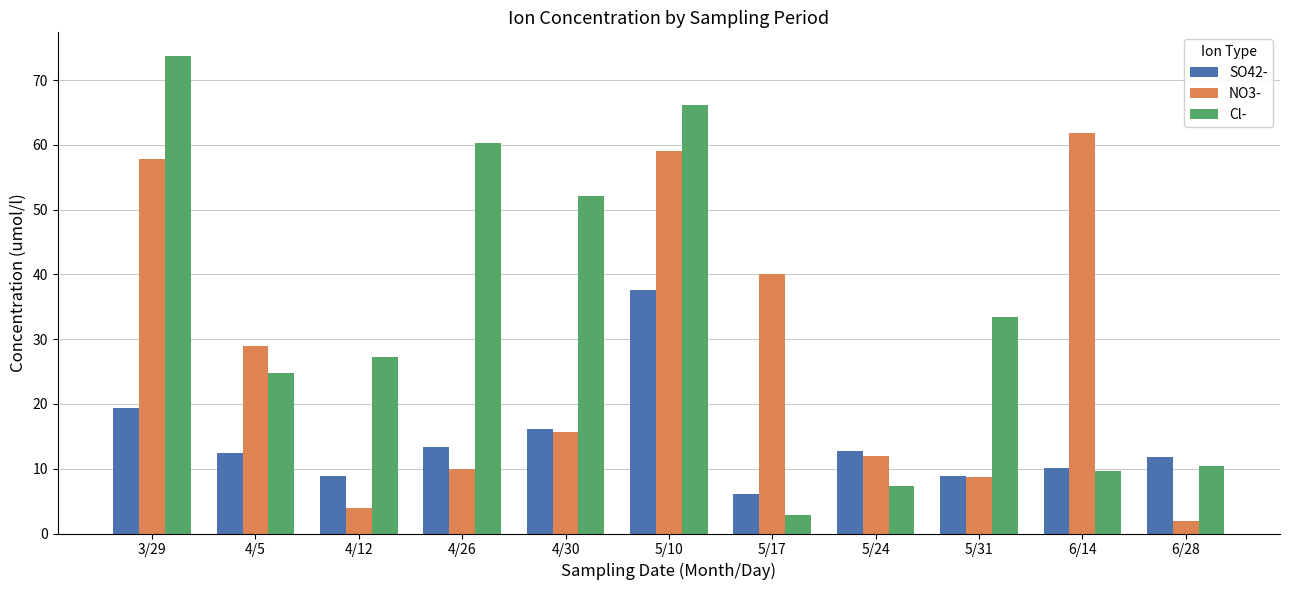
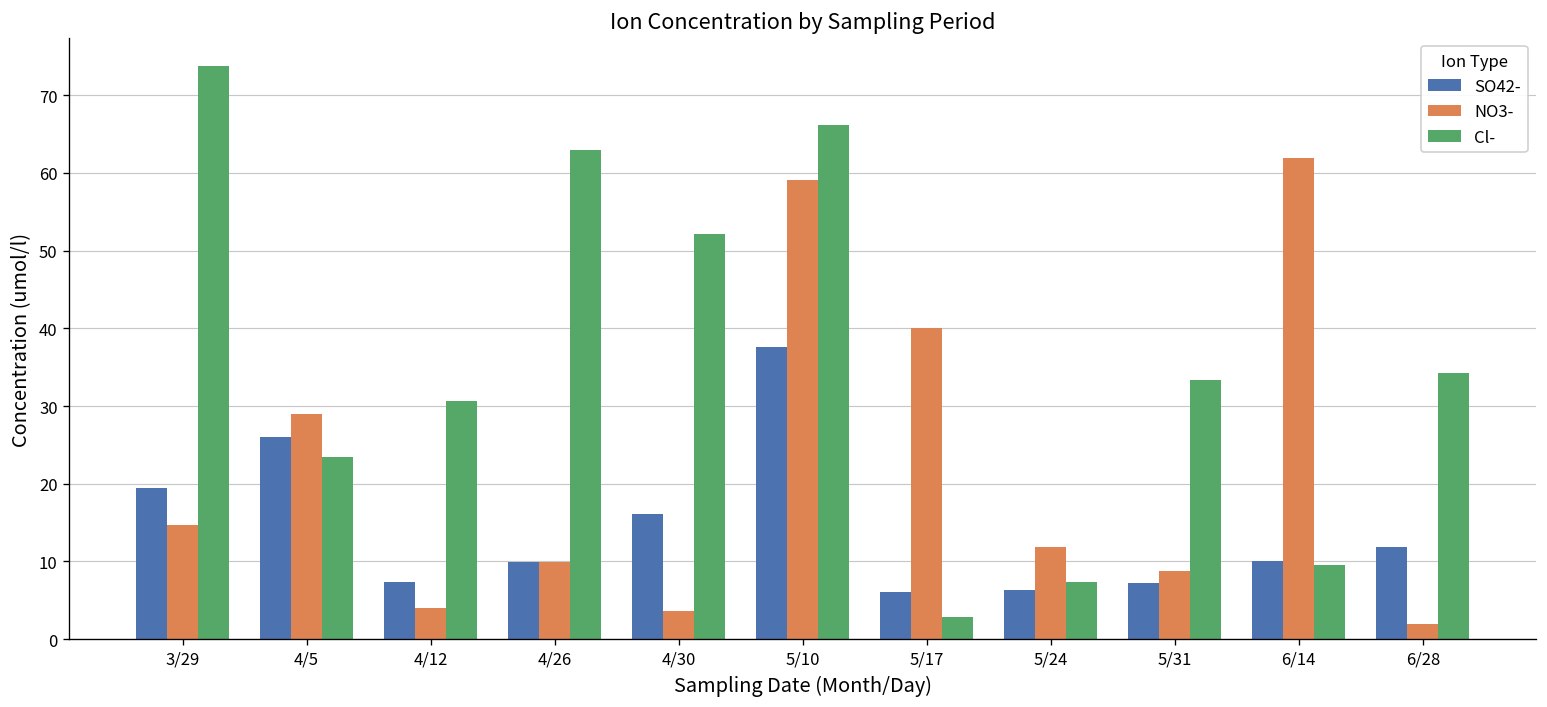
NO3-, 3/29: 58 -> 15
SO42-, 4/5: 12 -> 26
Cl-, 4/5: 25 -> 24
SO42-, 4/12: 9 -> 7
Cl-, 4/12: 27 -> 31
SO42-, 4/26: 13 -> 10
Cl-, 4/26: 60 -> 63
NO3-, 4/30: 16 -> 4
SO42-, 5/24: 13 -> 6
SO42-, 5/31: 9 -> 7
Cl-, 6/28: 11 -> 34
